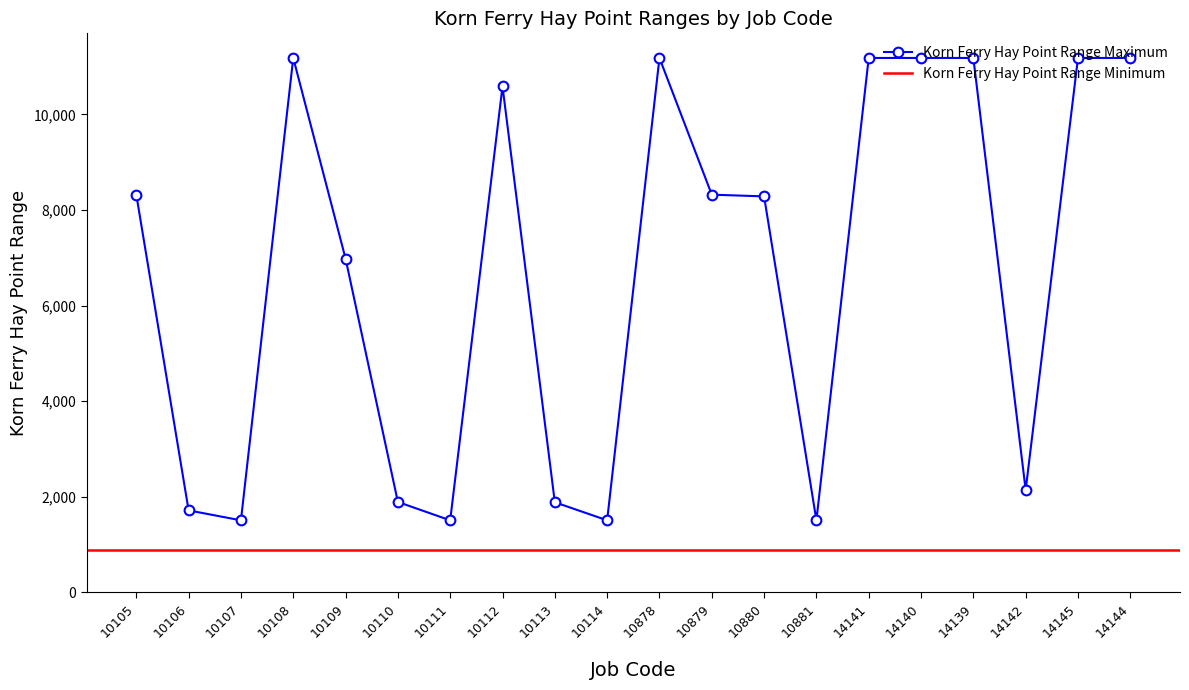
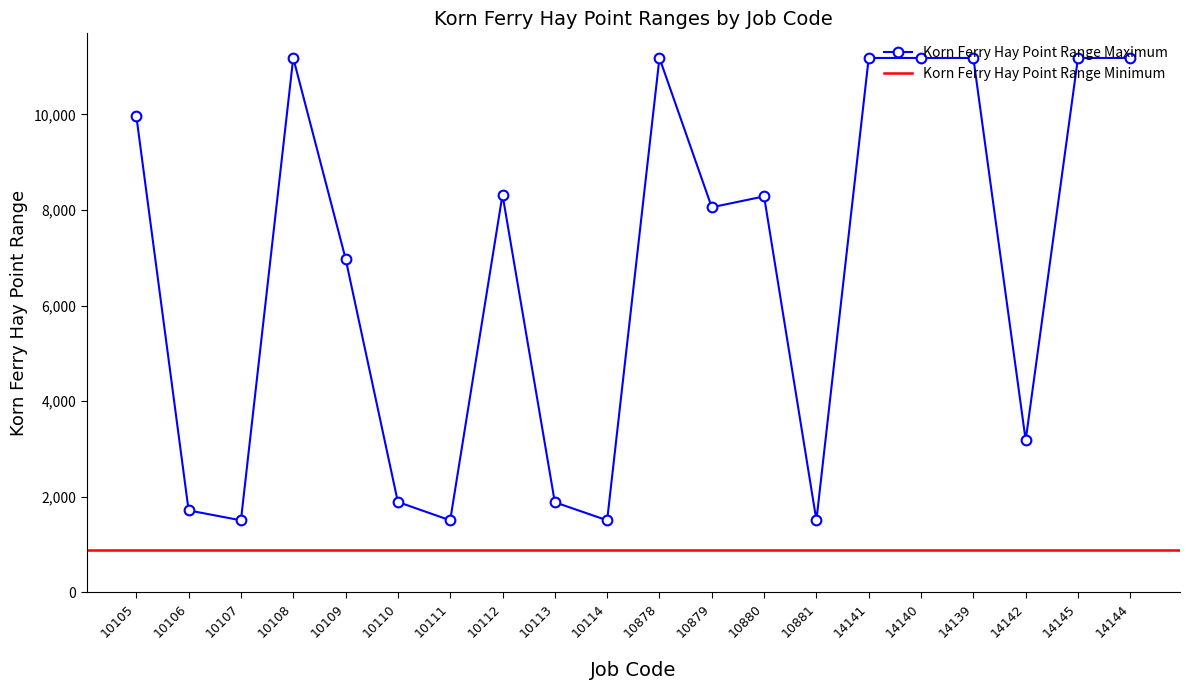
10105: 8,300 -> 10,000
10112: 10,600 -> 8,300
10879: 8,300 -> 8,100
14142: 2,100 -> 3,200
